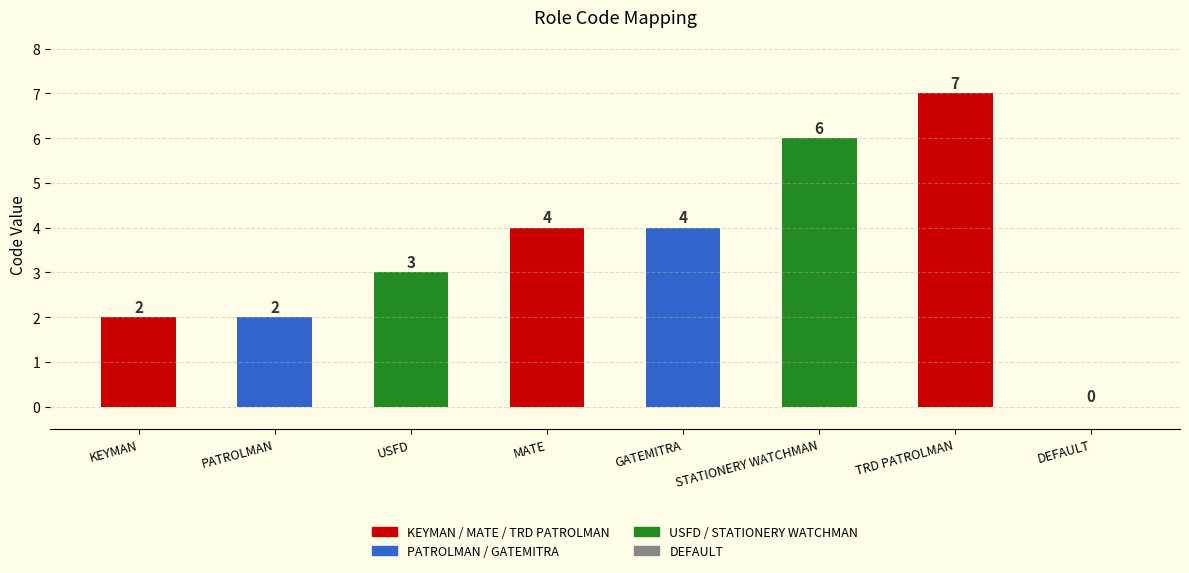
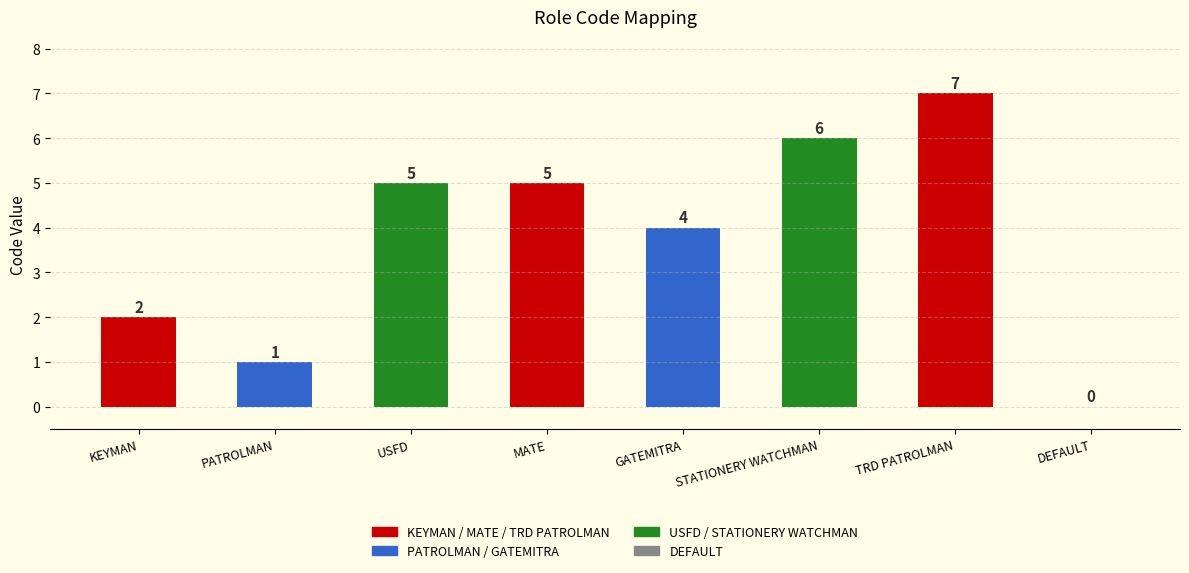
PATROLMAN: 2 -> 1
USFD: 3 -> 5
MATE: 4 -> 5
